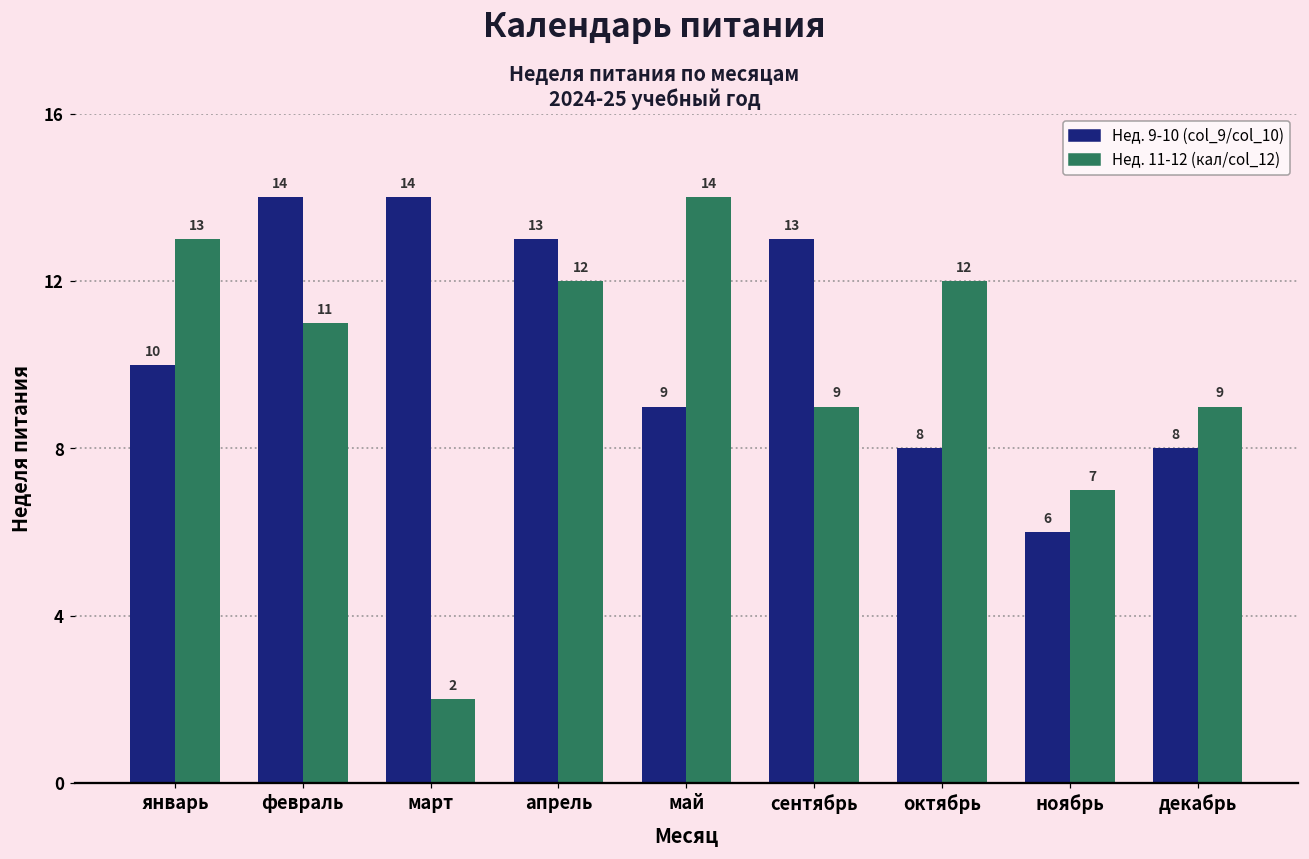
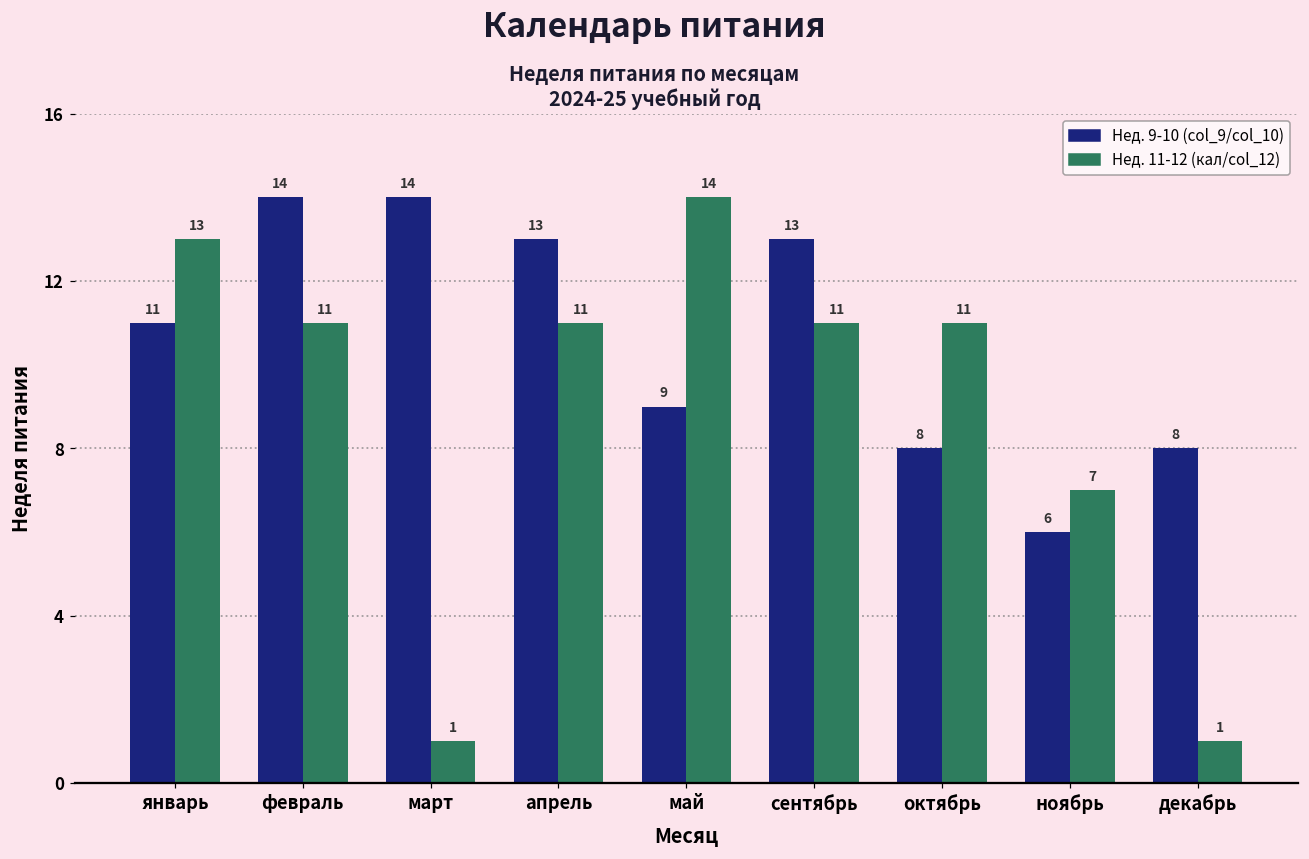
Нед. 9-10 (col_9/col_10), январь: 10 -> 11
Нед. 11-12 (кал/col_12), март: 2 -> 1
Нед. 11-12 (кал/col_12), апрель: 12 -> 11
Нед. 11-12 (кал/col_12), сентябрь: 9 -> 11
Нед. 11-12 (кал/col_12), октябрь: 12 -> 11
Нед. 11-12 (кал/col_12), декабрь: 9 -> 1
